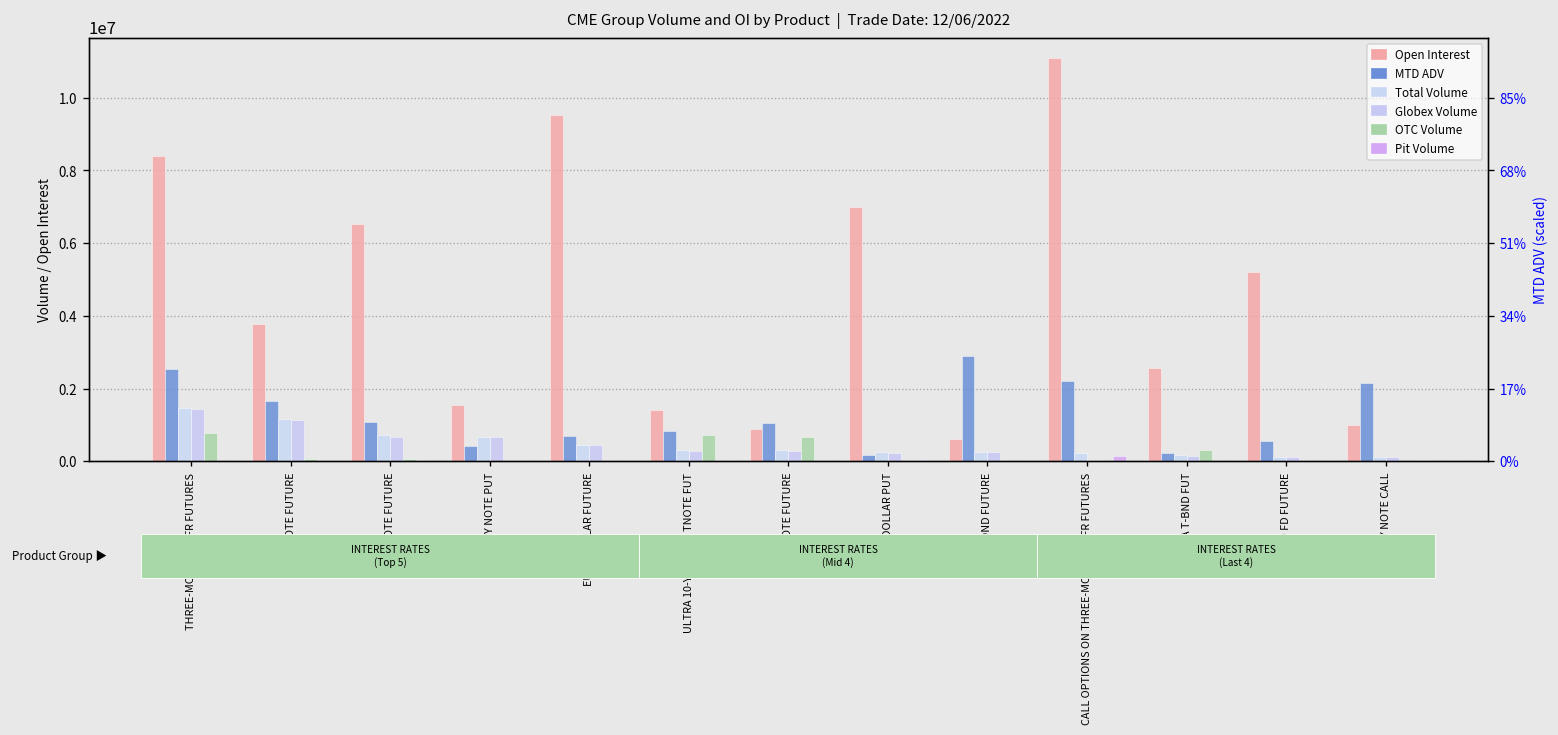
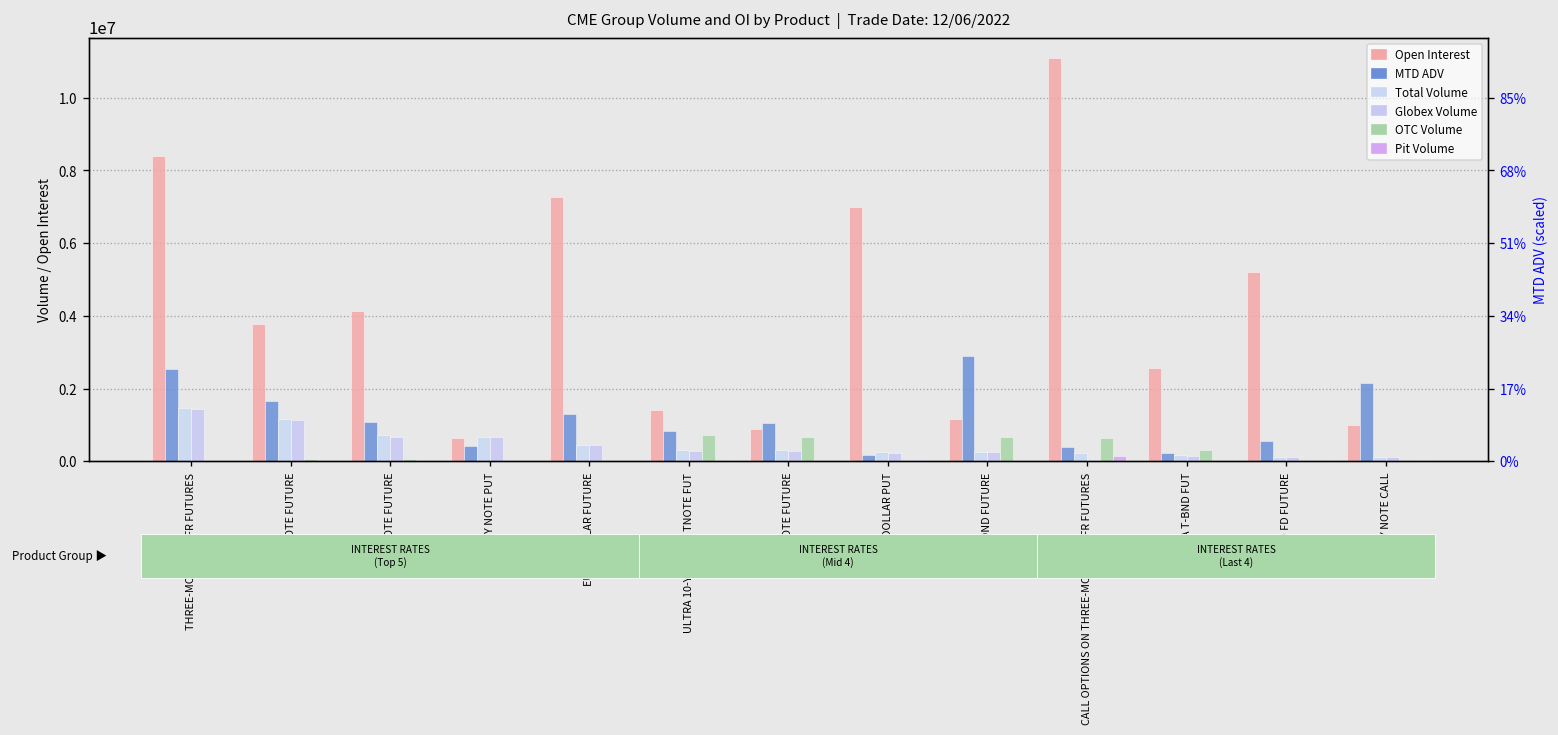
OTC Volume, THREE-MONTH SOFR FUTURES: 800000 -> 0
Open Interest, 5Y NOTE FUTURE: 6500000 -> 4100000
Open Interest, 10Y NOTE PUT: 1500000 -> 600000
Open Interest, EURODOLLAR FUTURE: 9500000 -> 7300000
MTD ADV, EURODOLLAR FUTURE: 700000 -> 1300000
Open Interest, 30Y BOND FUTURE: 600000 -> 1200000
OTC Volume, 30Y BOND FUTURE: 0 -> 700000
MTD ADV, CALL OPTIONS ON THREE-MONTH SOFR FUTURES: 2200000 -> 400000
OTC Volume, CALL OPTIONS ON THREE-MONTH SOFR FUTURES: 0 -> 600000
